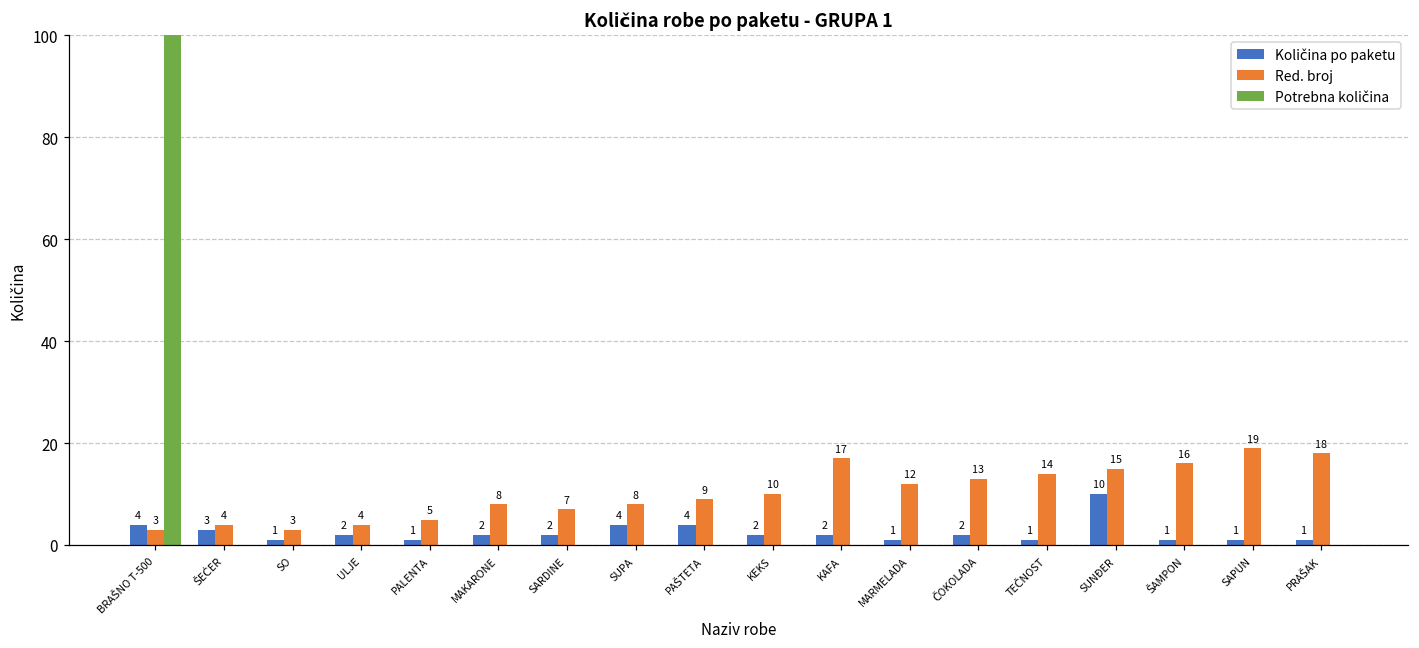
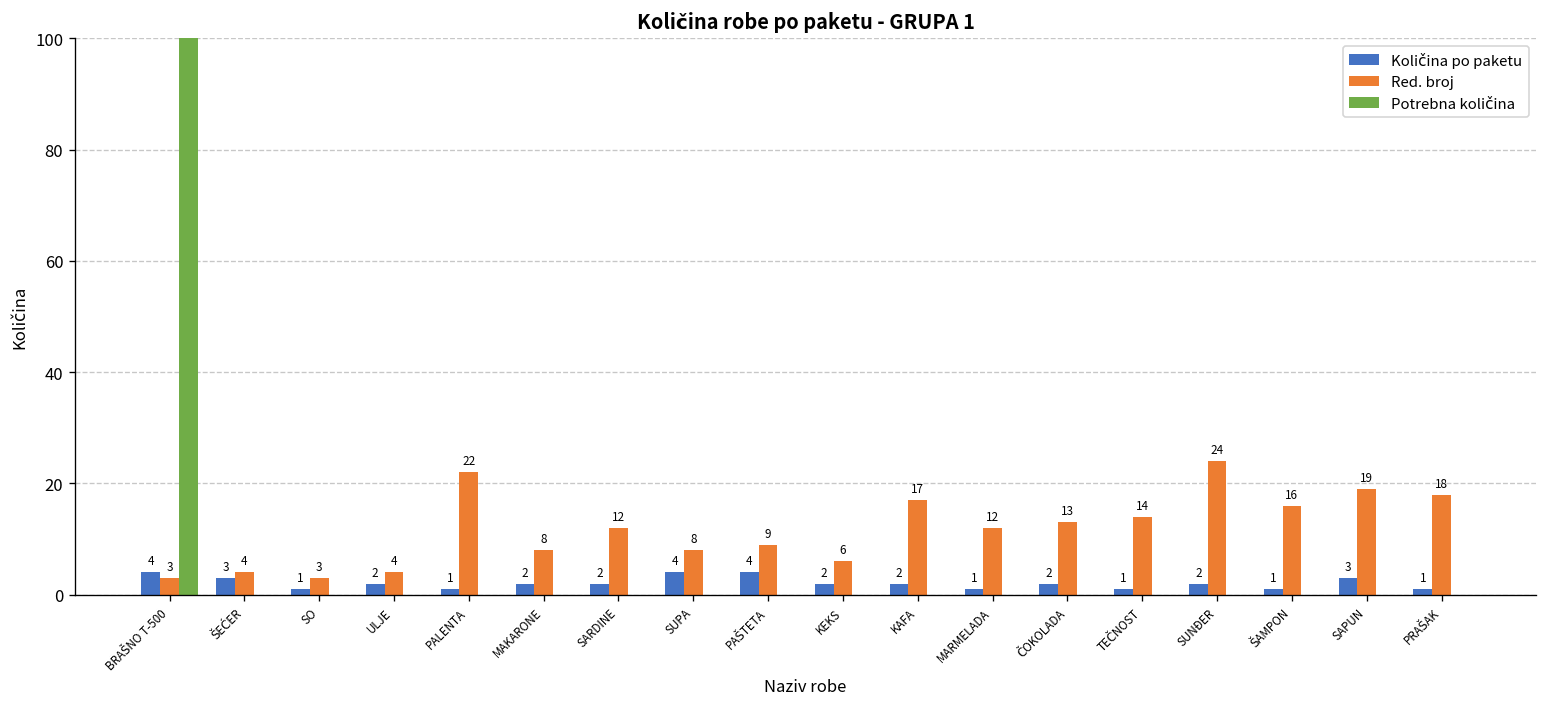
Red. broj, PALENTA: 5 -> 22
Red. broj, SARDINE: 7 -> 12
Red. broj, KEKS: 10 -> 6
Količina po paketu, SUNĐER: 10 -> 2
Red. broj, SUNĐER: 15 -> 24
Količina po paketu, SAPUN: 1 -> 3
